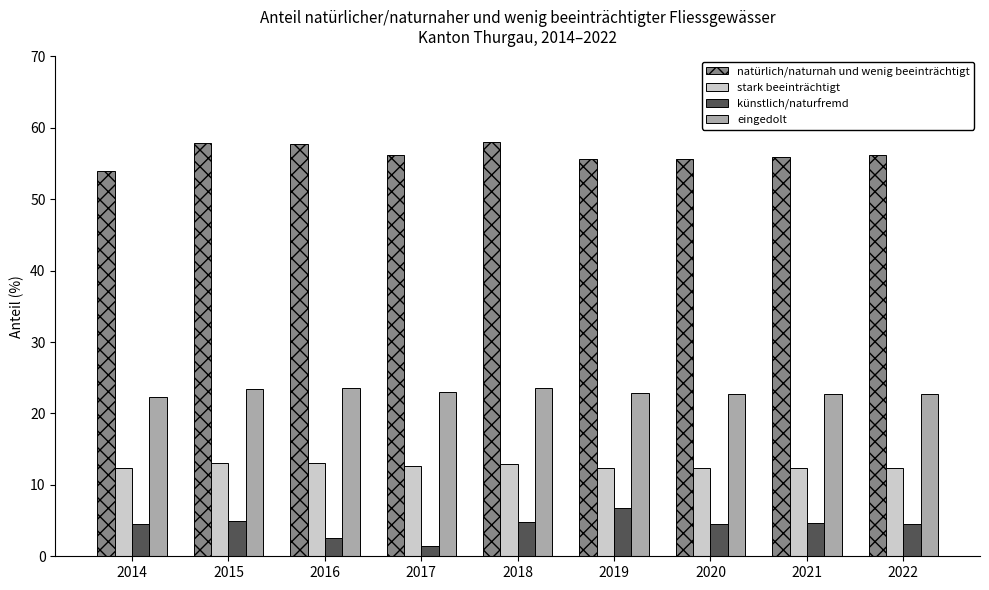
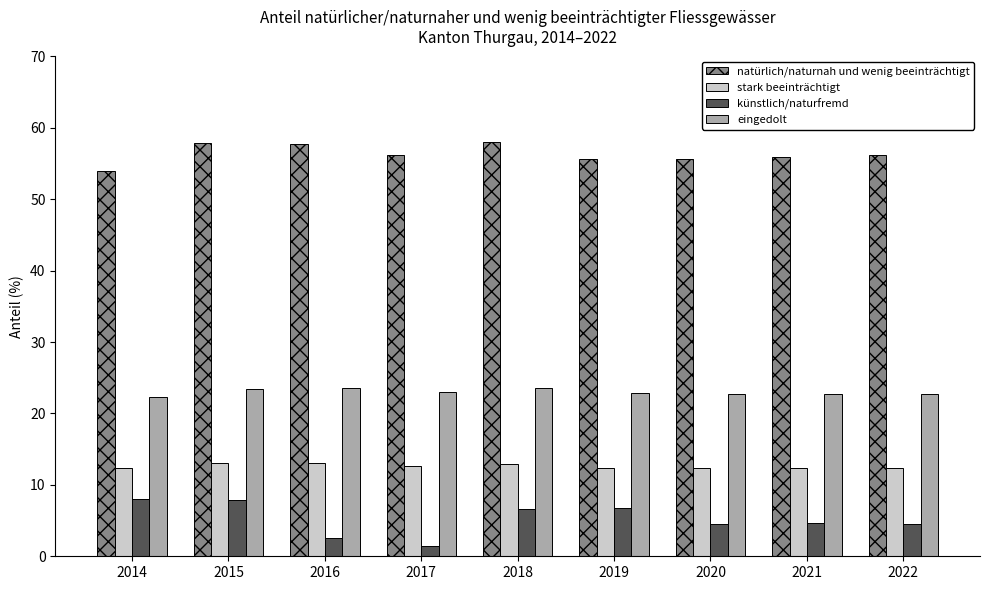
künstlich/naturfremd, 2014: 5 -> 8
künstlich/naturfremd, 2015: 5 -> 8
künstlich/naturfremd, 2018: 5 -> 7
